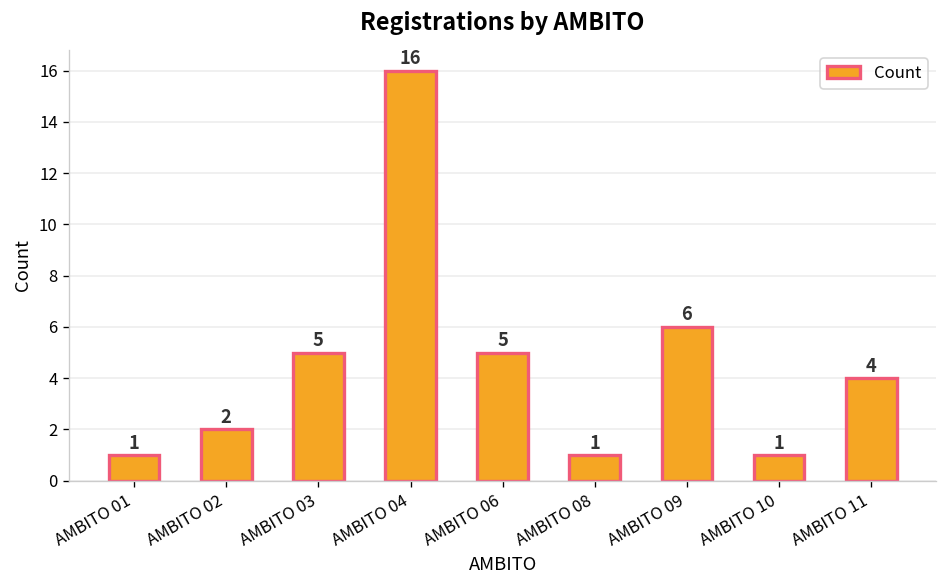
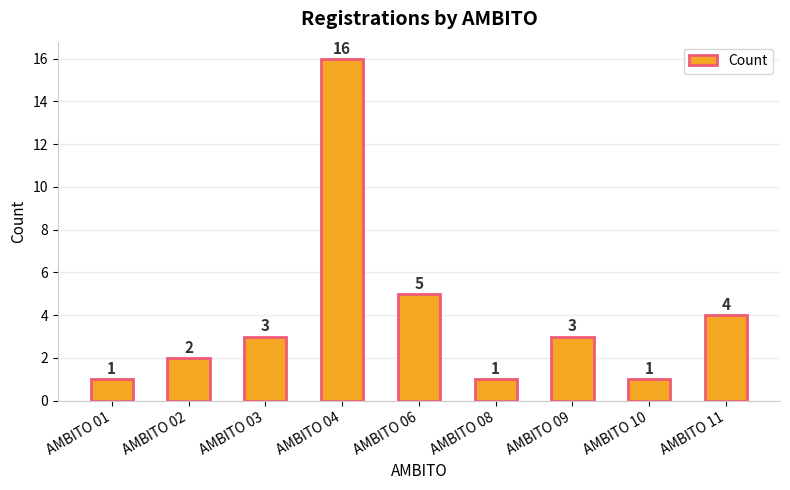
AMBITO 03: 5 -> 3
AMBITO 09: 6 -> 3
